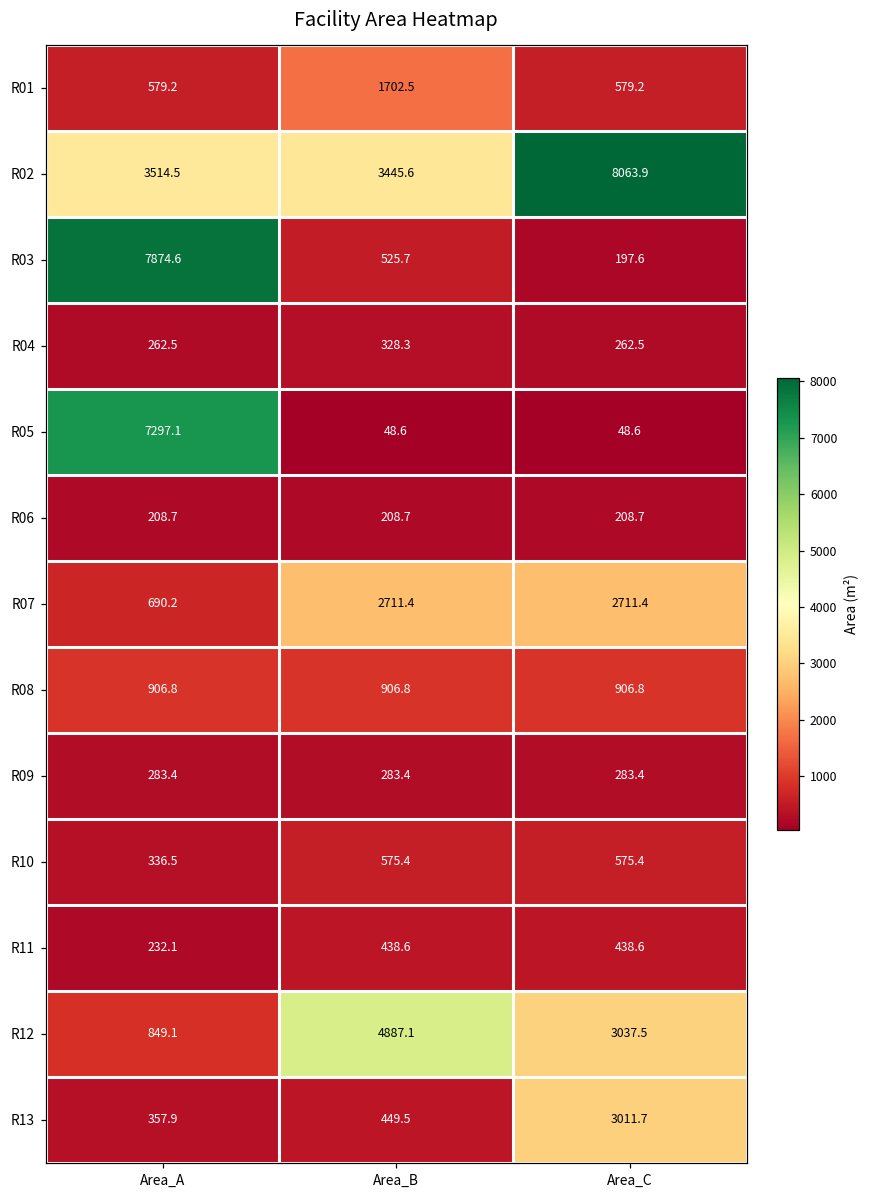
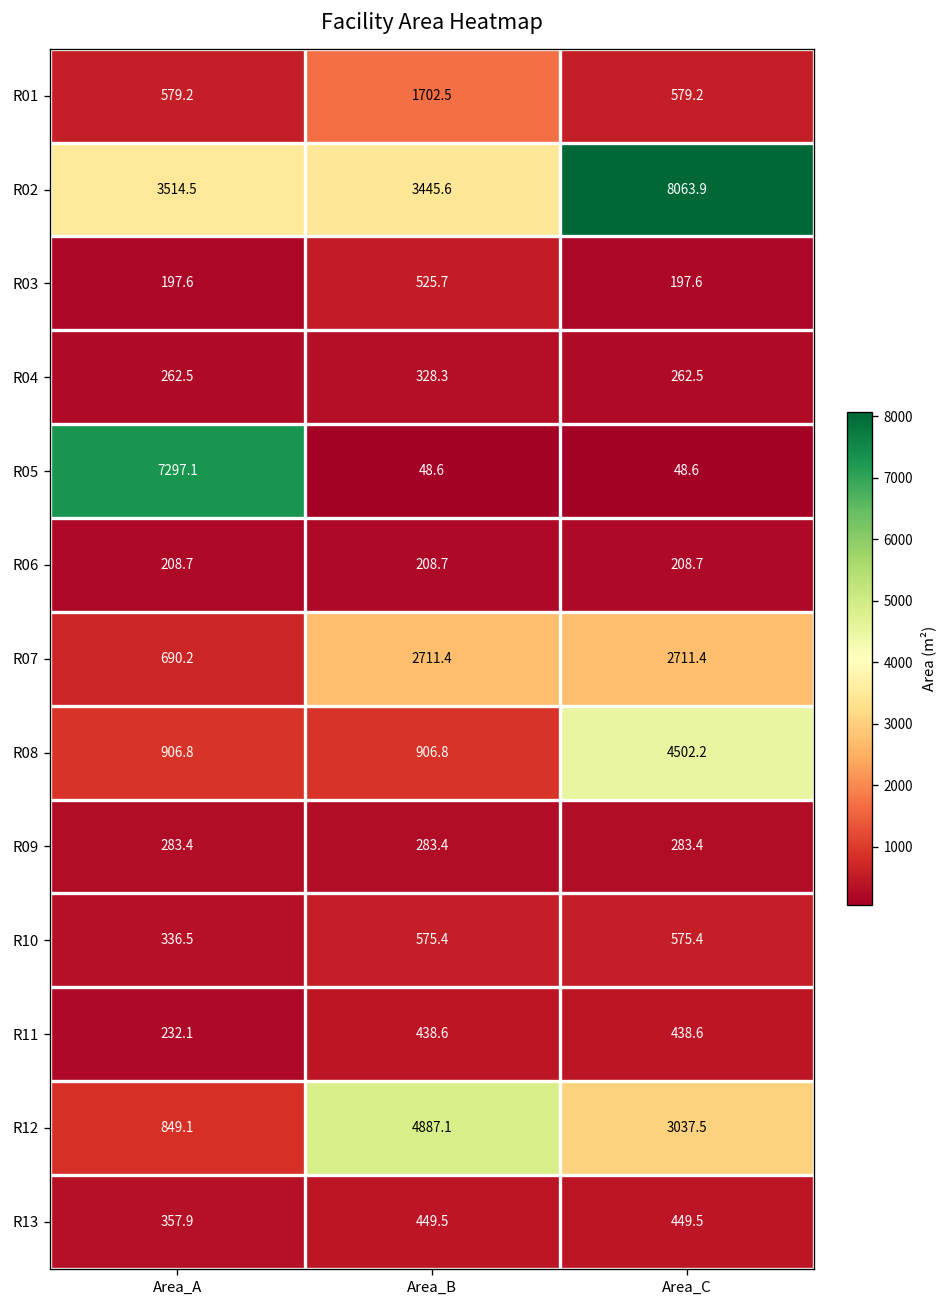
R03, Area_A: 7874.6 -> 197.6
R08, Area_C: 906.8 -> 4502.2
R13, Area_C: 3011.7 -> 449.5
